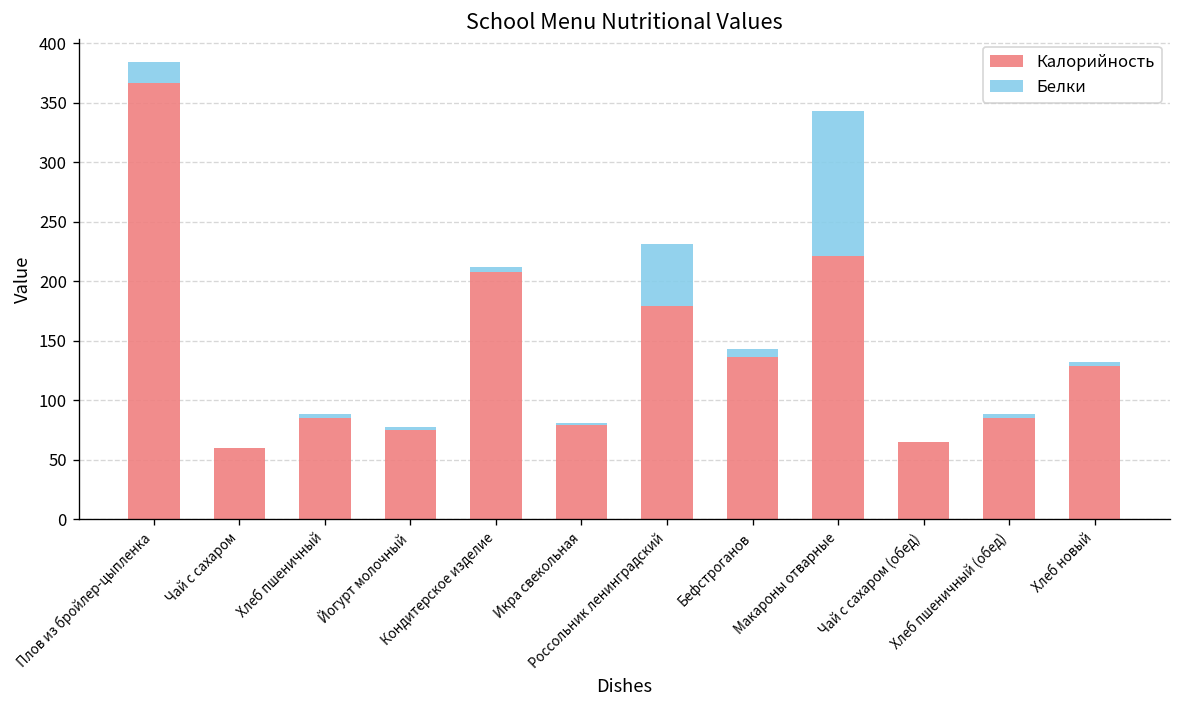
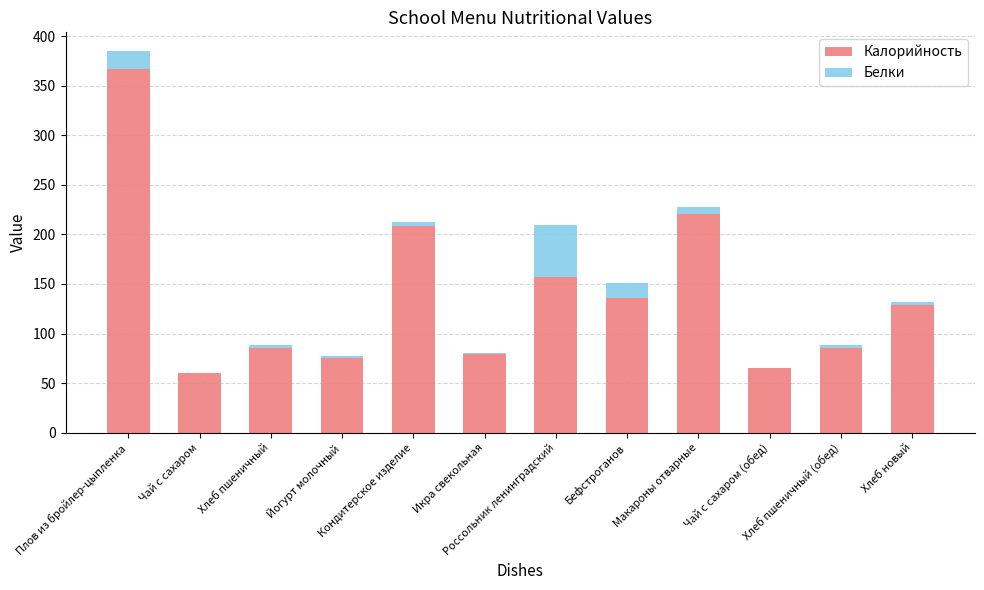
Калорийность, Россольник ленинградский: 180 -> 160
Белки, Бефстроганов: 10 -> 20
Белки, Макароны отварные: 120 -> 10
